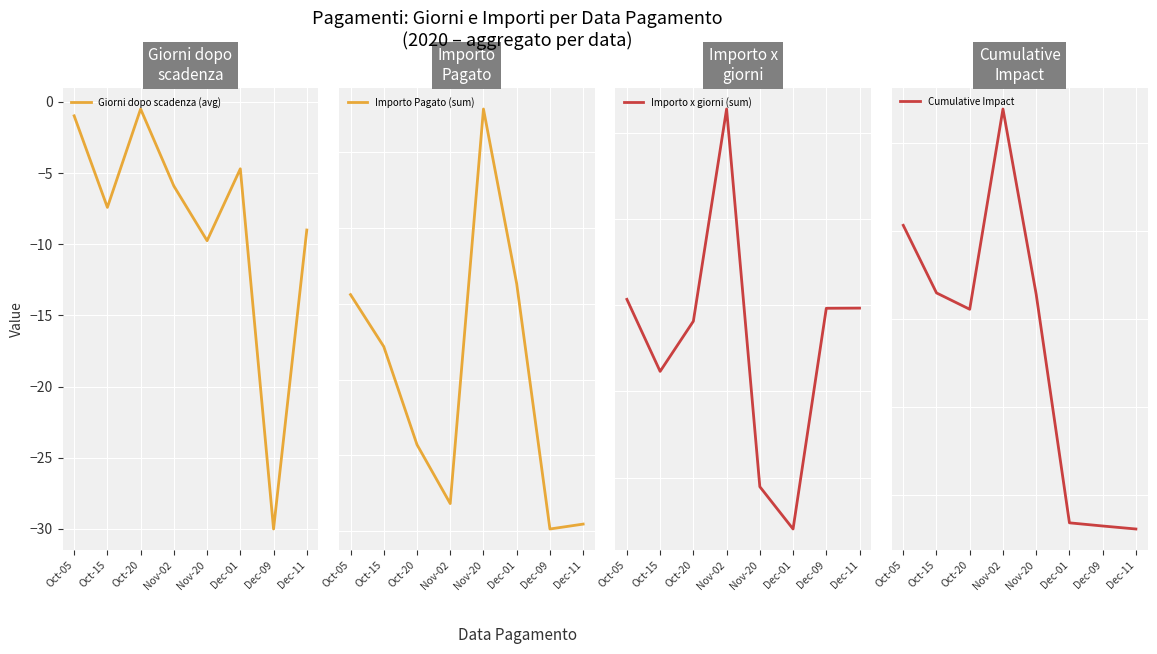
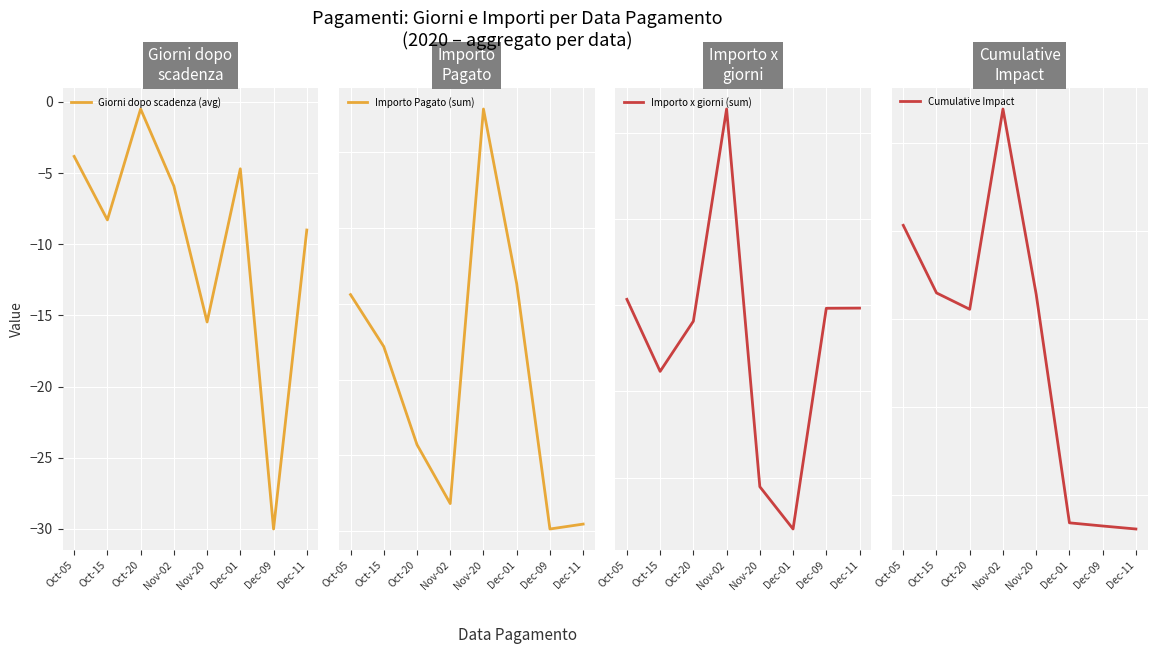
Giorni dopo scadenza, Oct-05: -1.0 -> -3.8
Giorni dopo scadenza, Oct-15: -7.4 -> -8.3
Giorni dopo scadenza, Nov-20: -9.8 -> -15.5
